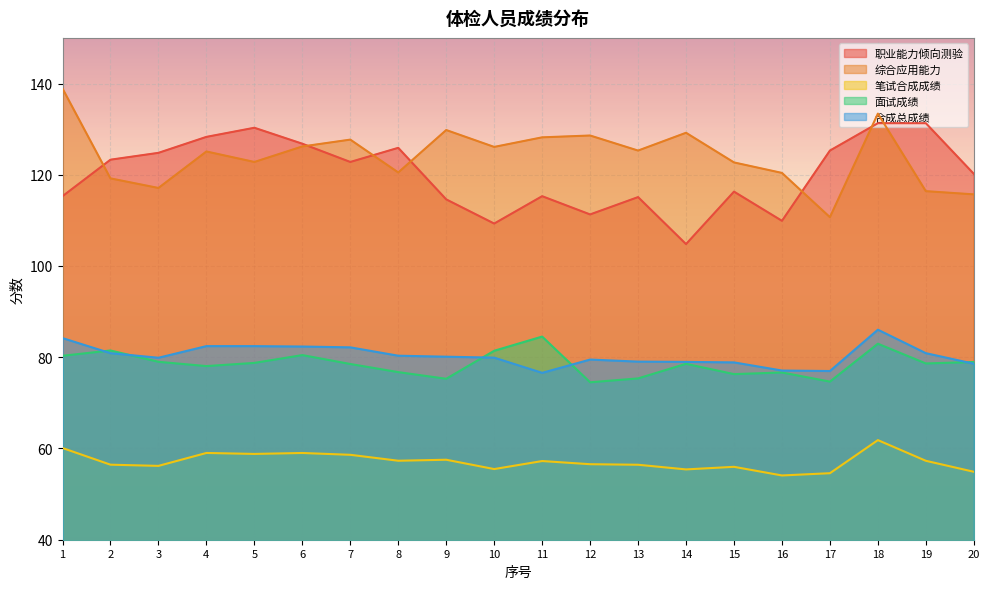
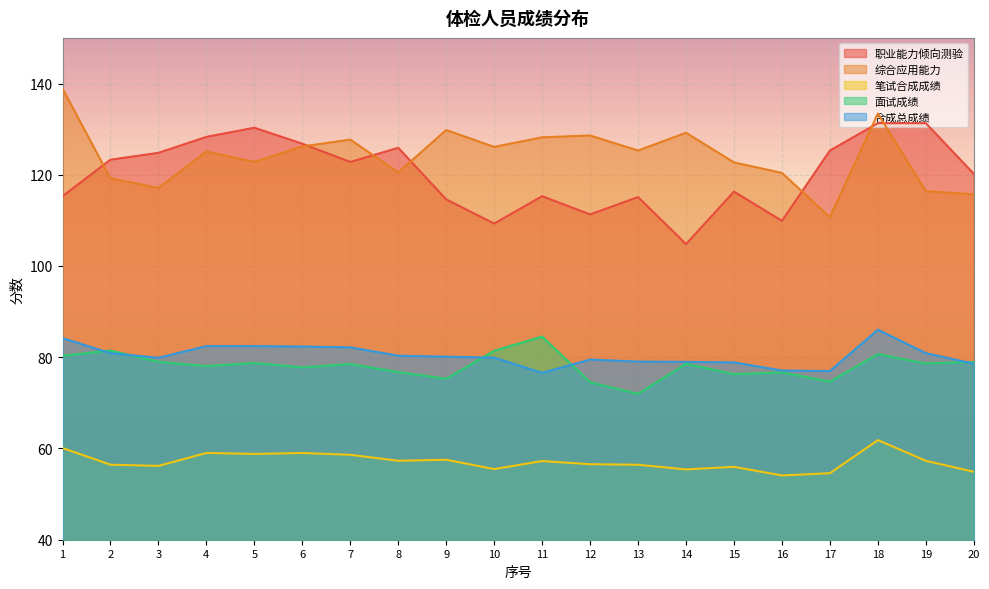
面试成绩, 6: 80 -> 78
面试成绩, 13: 75 -> 72
面试成绩, 18: 83 -> 81
